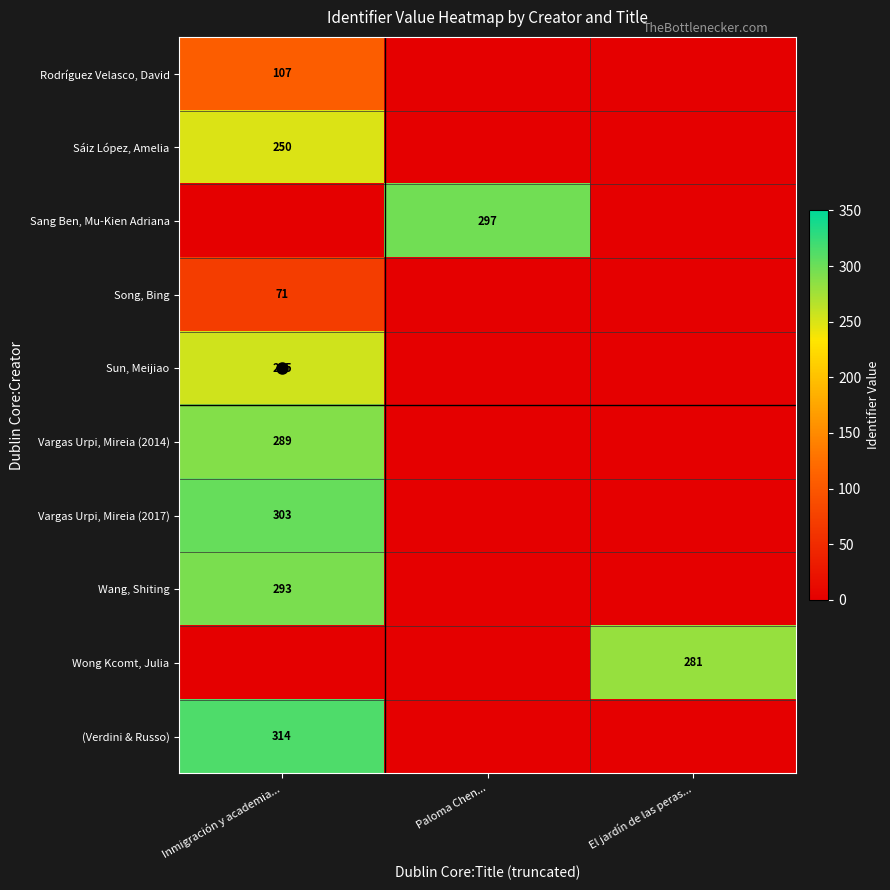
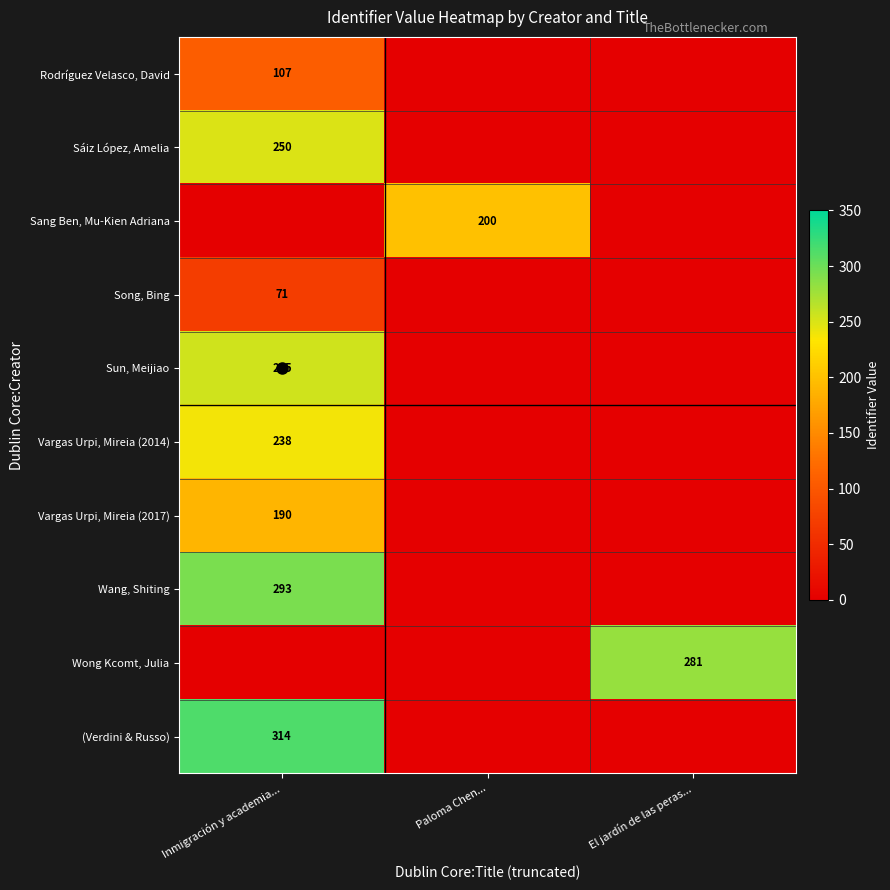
Sang Ben, Mu-Kien Adriana, Paloma Chen...: 297 -> 200
Vargas Urpi, Mireia (2014), Inmigración y academia...: 289 -> 238
Vargas Urpi, Mireia (2017), Inmigración y academia...: 303 -> 190
